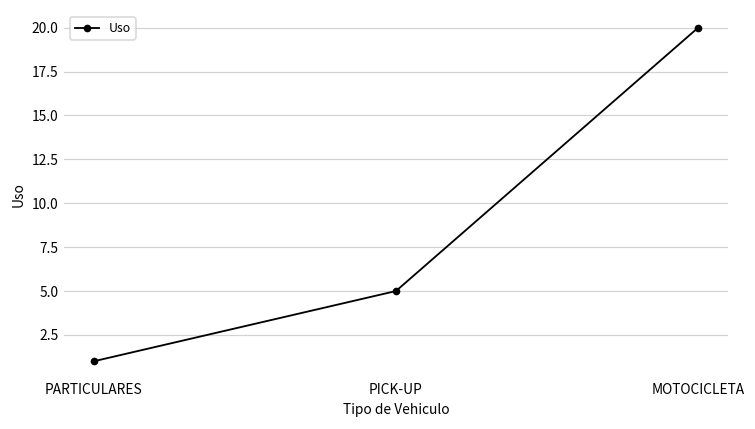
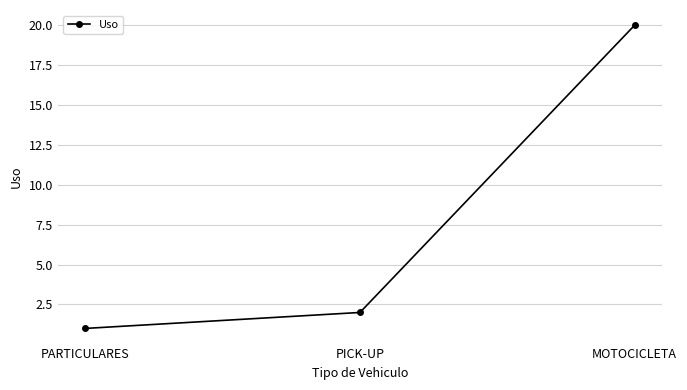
PICK-UP: 5 -> 2
